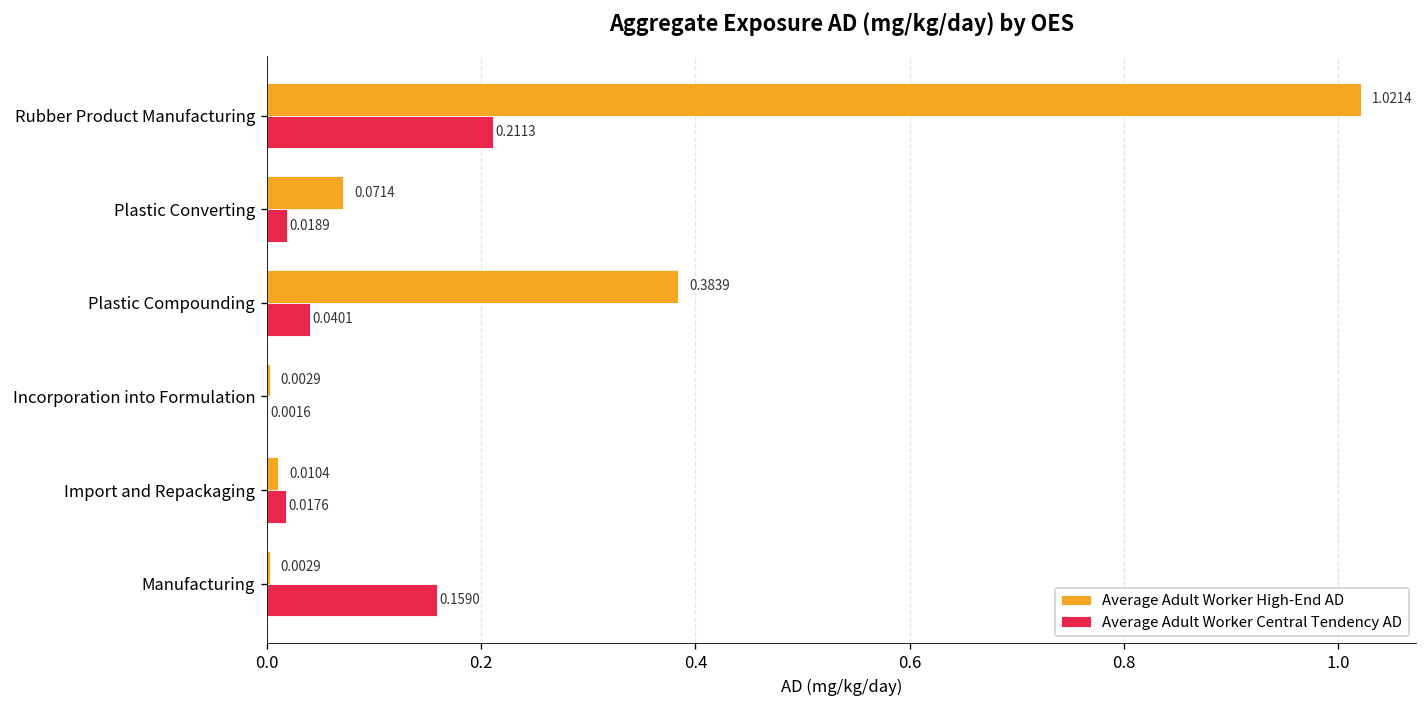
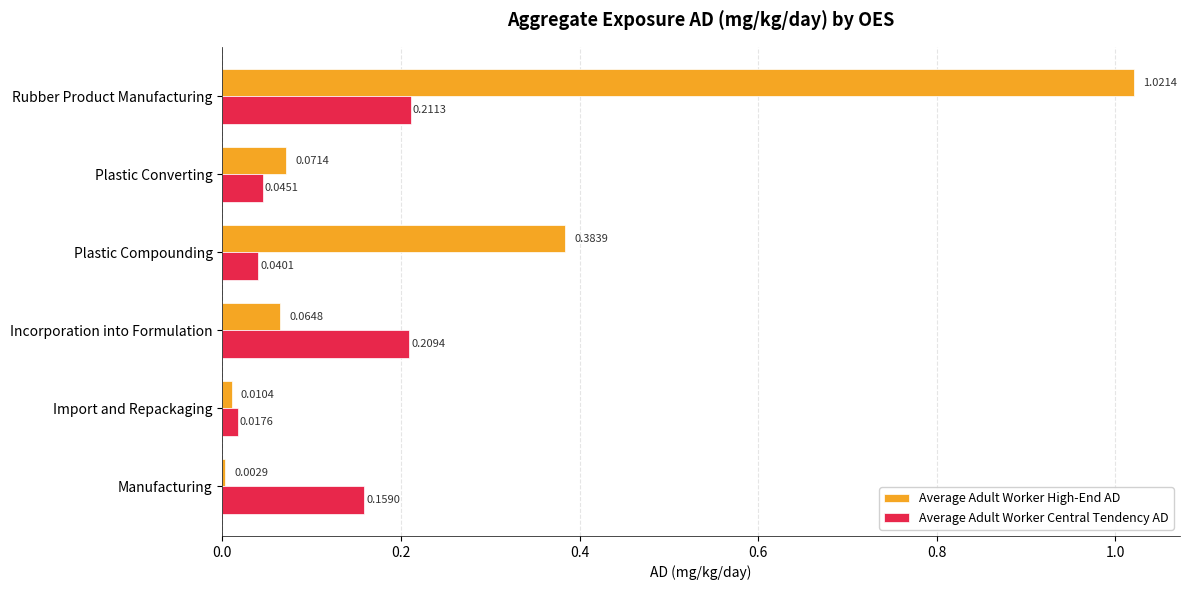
Average Adult Worker Central Tendency AD, Plastic Converting: 0.0189 -> 0.0451
Average Adult Worker High-End AD, Incorporation into Formulation: 0.0029 -> 0.0648
Average Adult Worker Central Tendency AD, Incorporation into Formulation: 0.0016 -> 0.2094
